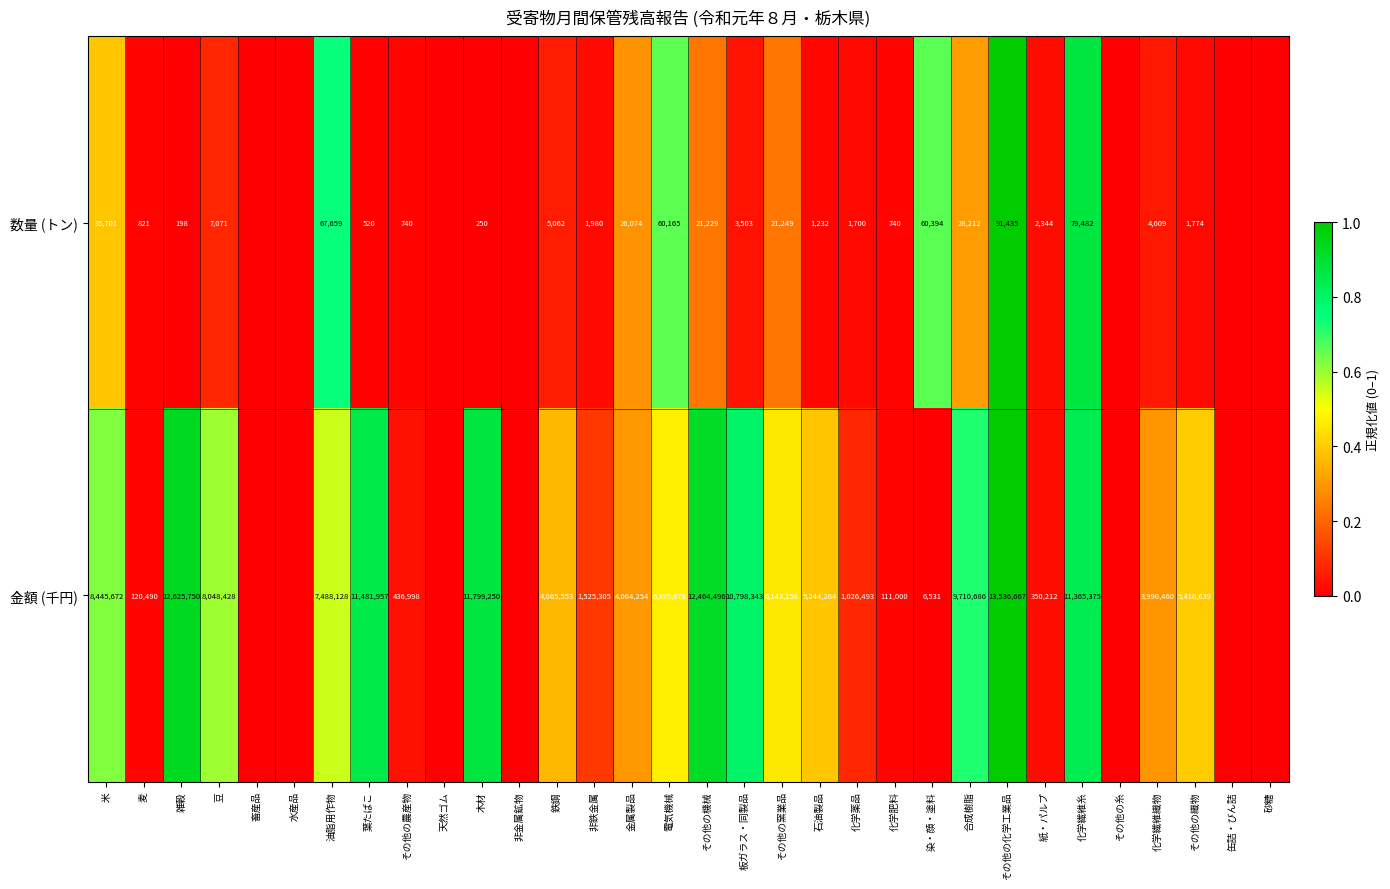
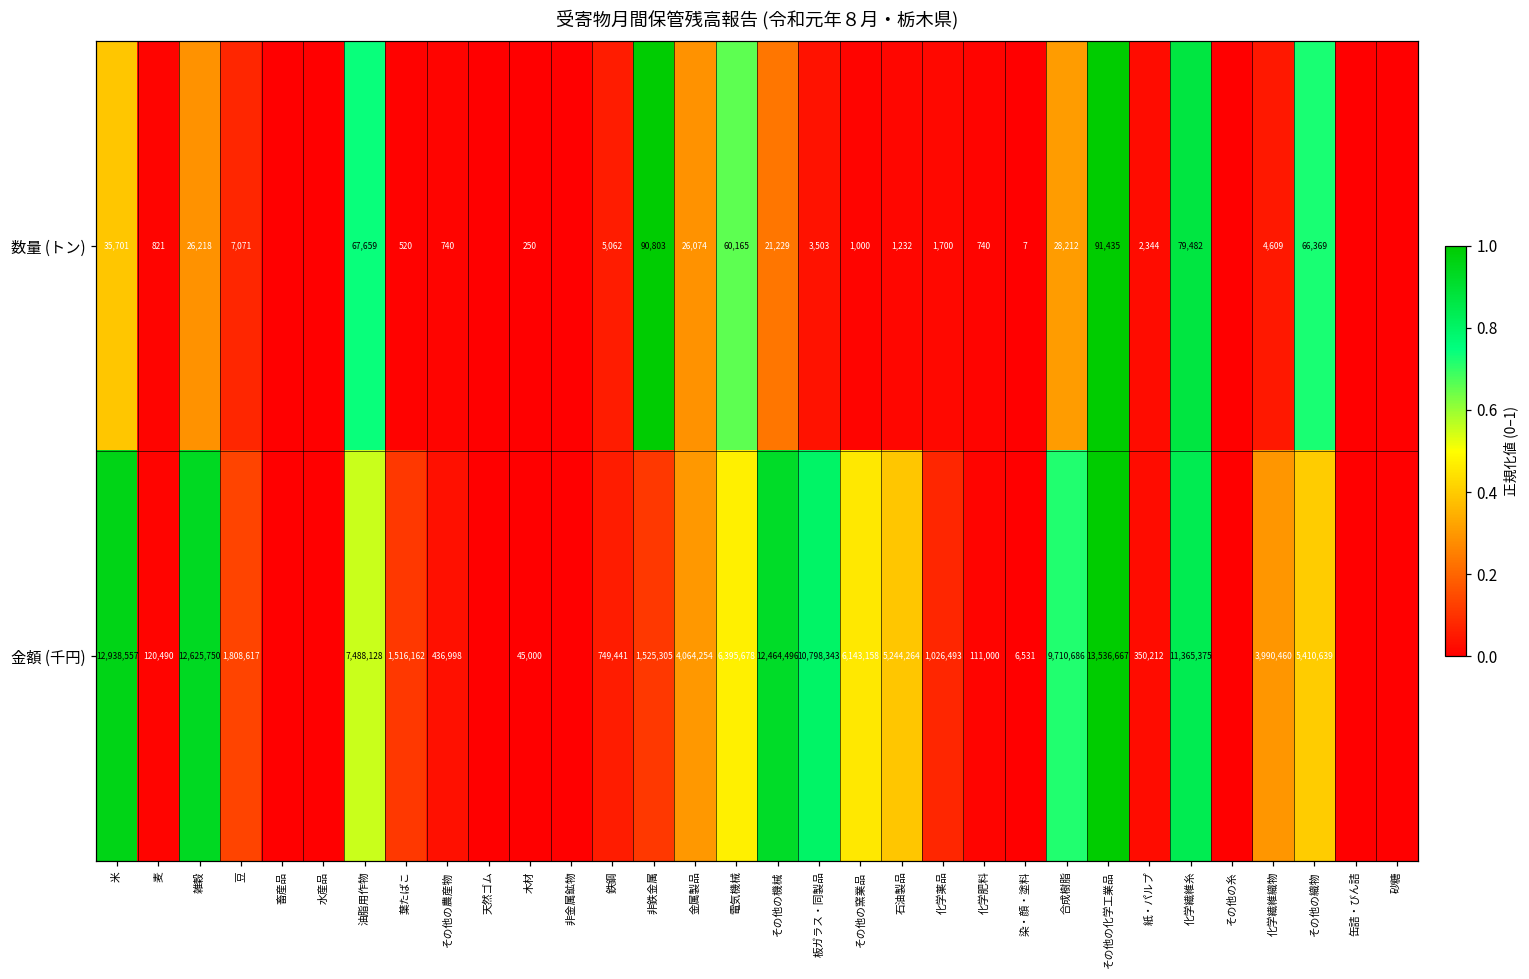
数量 (トン), 雑穀: 198 -> 26,218
数量 (トン), 非鉄金属: 1,980 -> 90,803
数量 (トン), その他の窯業品: 21,249 -> 1,000
数量 (トン), 染・顔・塗料: 60,394 -> 7
数量 (トン), その他の織物: 1,774 -> 66,369
金額 (千円), 米: 8,445,672 -> 12,938,557
金額 (千円), 豆: 8,048,428 -> 1,808,617
金額 (千円), 葉たばこ: 11,481,957 -> 1,516,162
金額 (千円), 木材: 11,799,250 -> 45,000
金額 (千円), 鉄鋼: 4,865,553 -> 749,441
